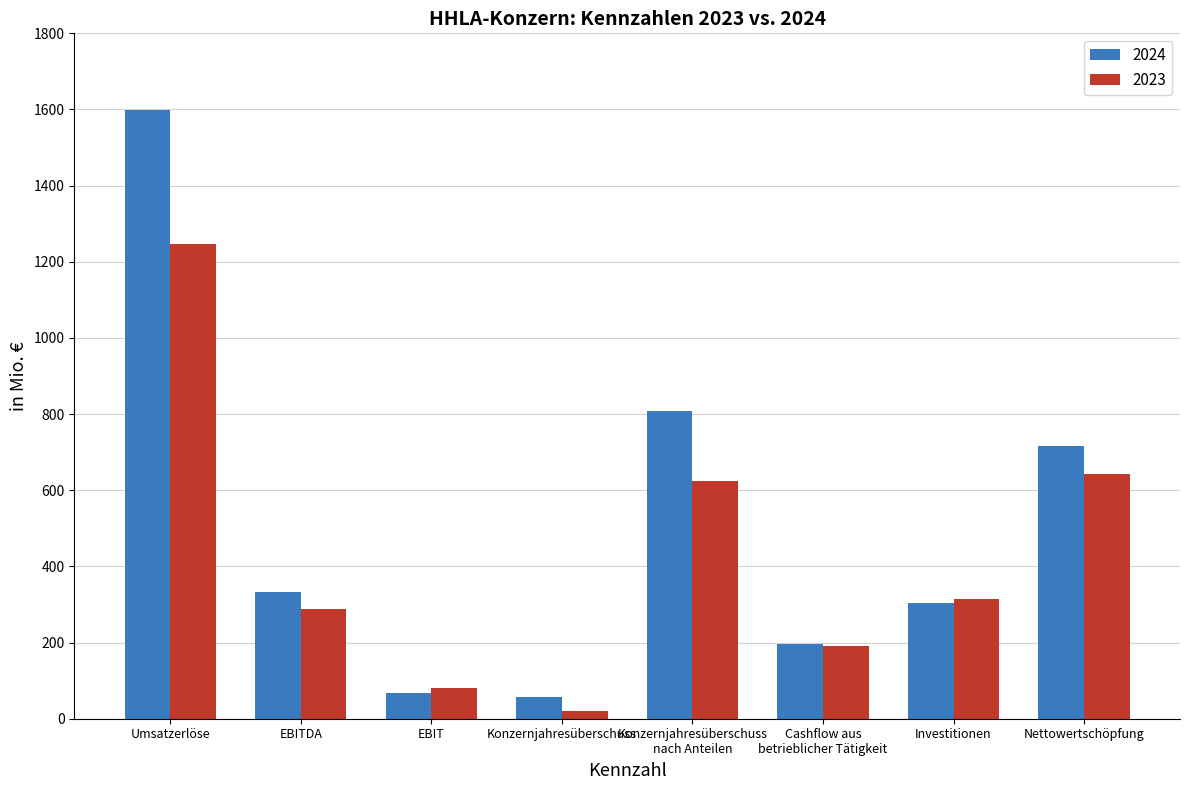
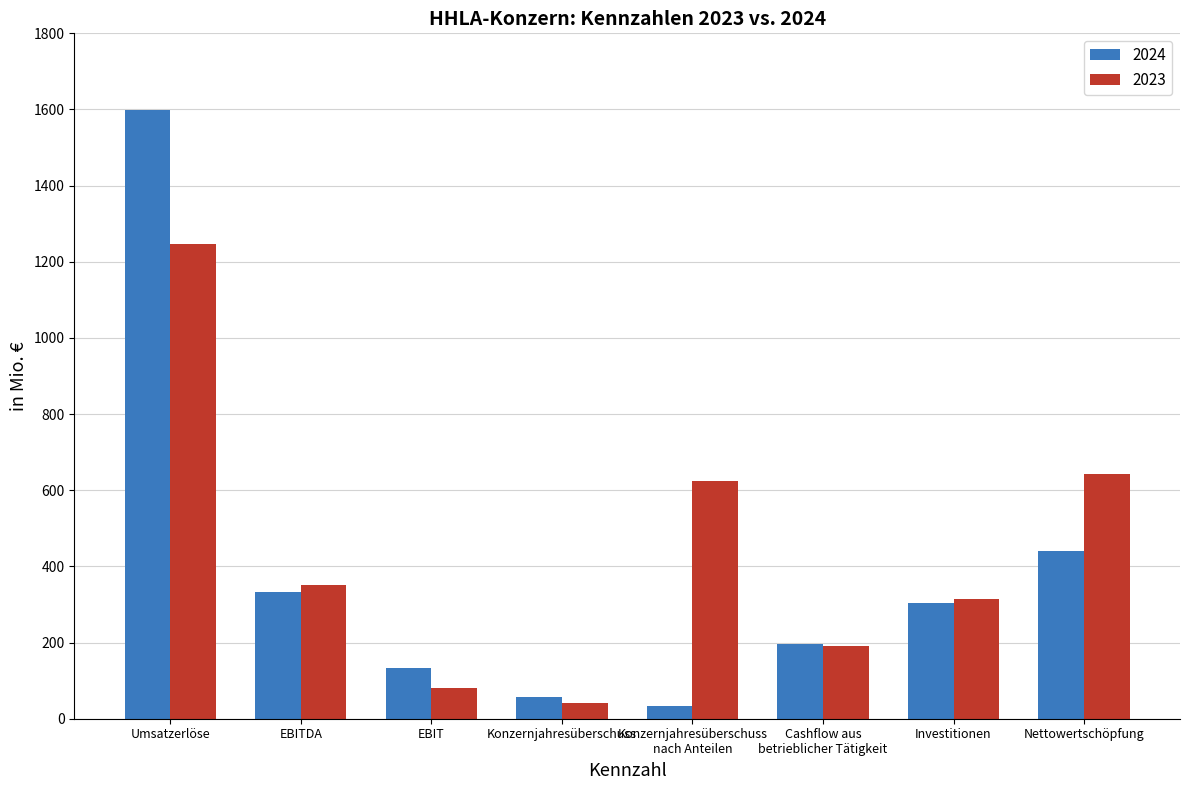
2023, EBITDA: 290 -> 350
2024, EBIT: 70 -> 130
2023, Konzernjahresüberschuss: 20 -> 40
2024, Konzernjahresüberschuss nach Anteilen: 810 -> 30
2024, Nettowertschöpfung: 720 -> 440
